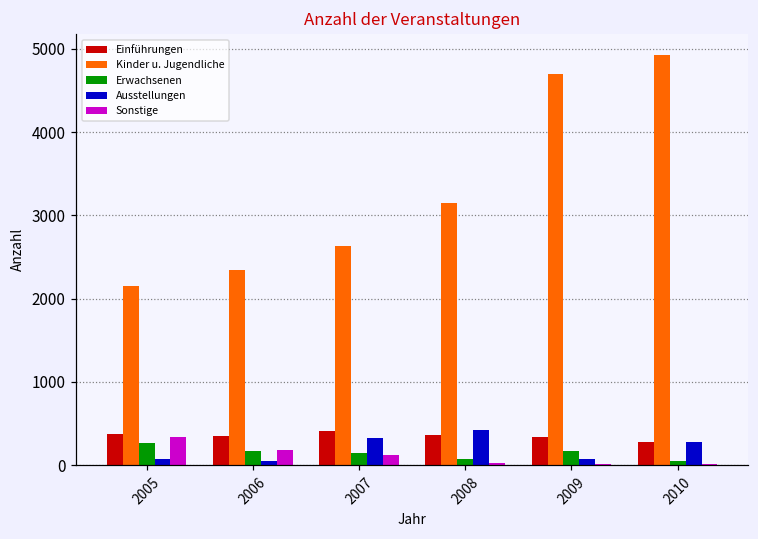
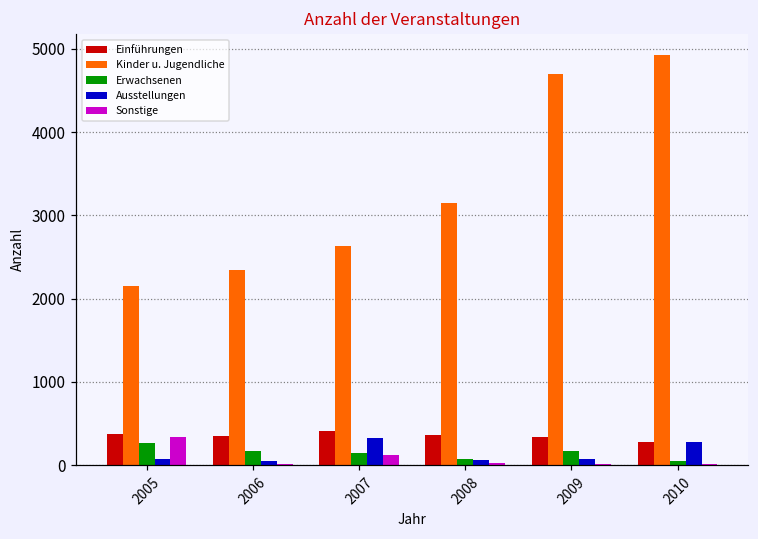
Sonstige, 2006: 200 -> 0
Ausstellungen, 2008: 400 -> 100
